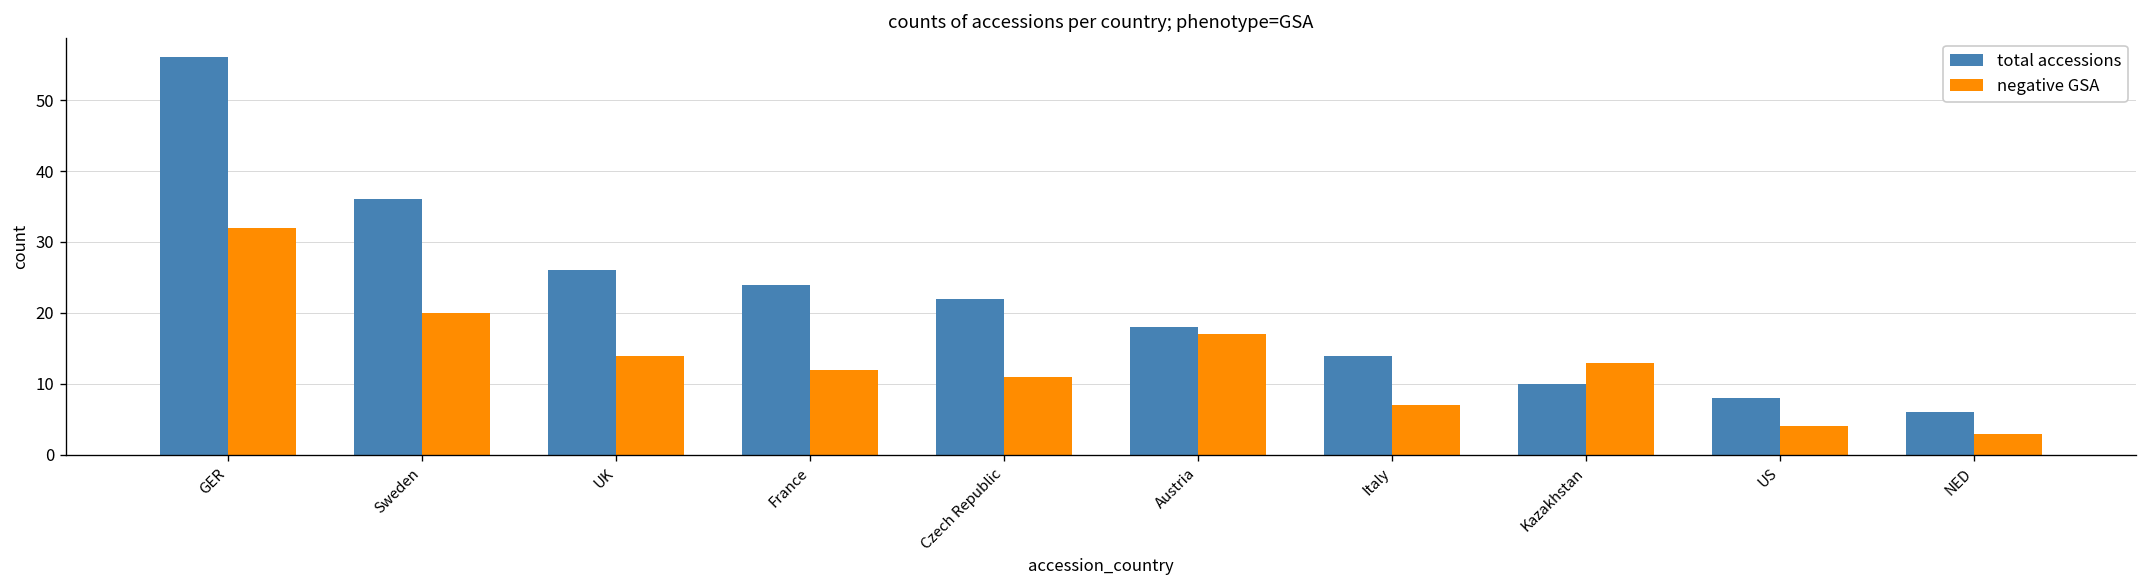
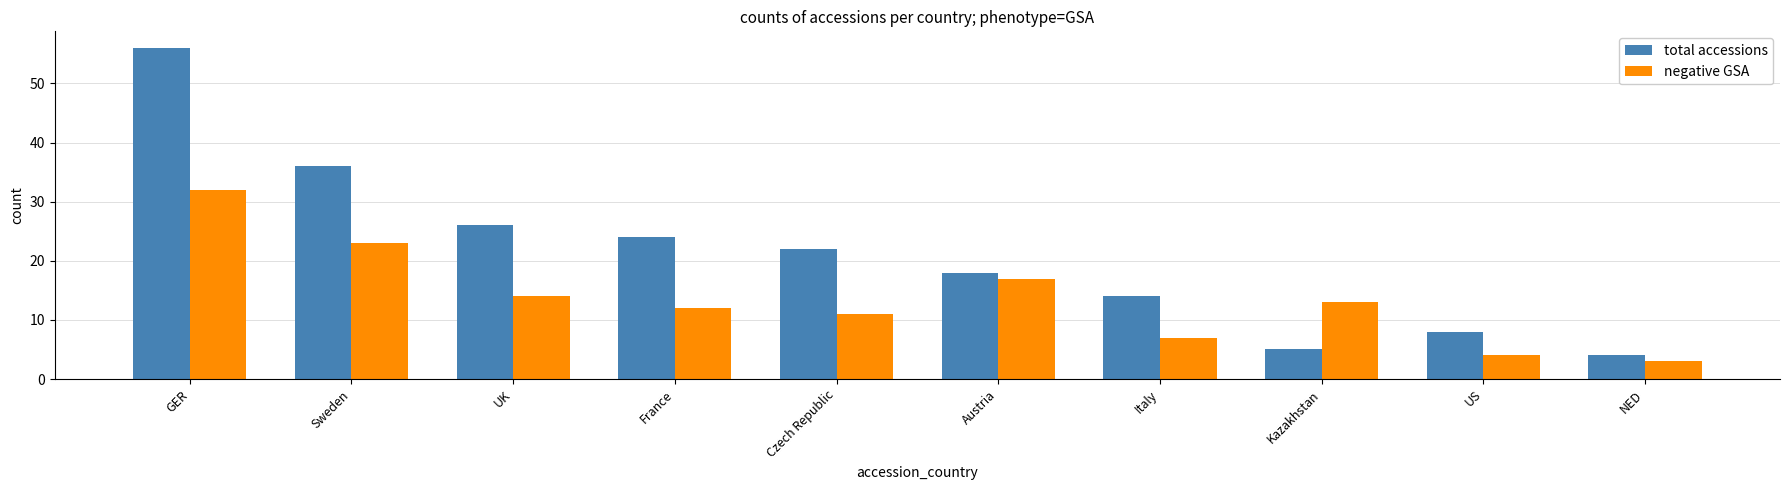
negative GSA, Sweden: 20 -> 23
total accessions, Kazakhstan: 10 -> 5
total accessions, NED: 6 -> 4
